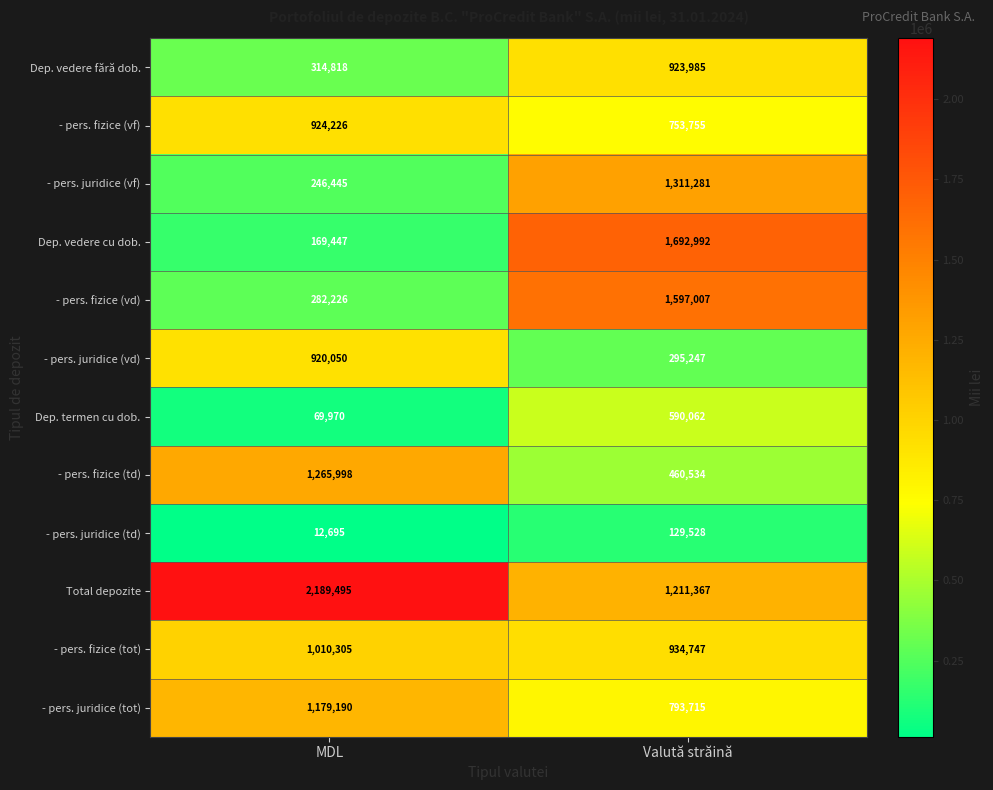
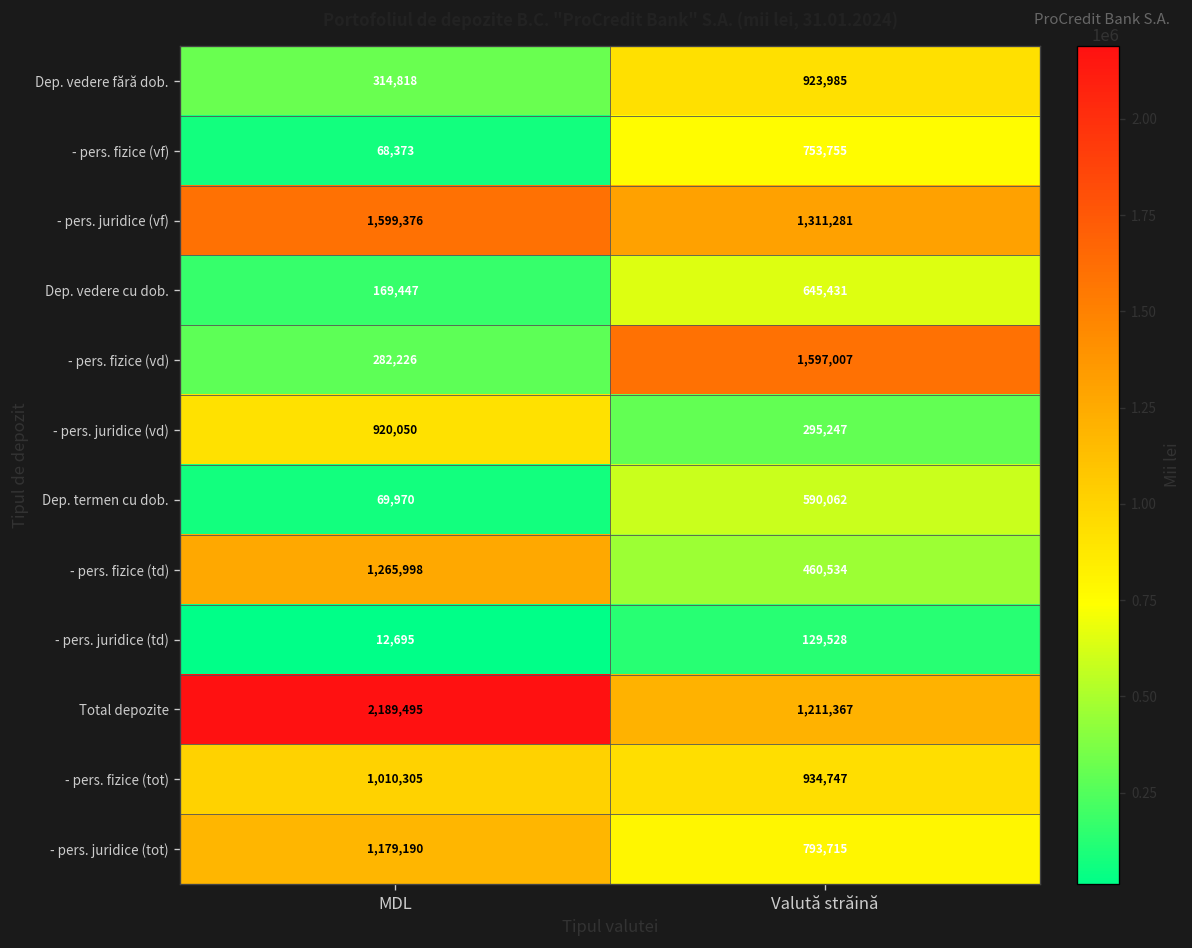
- pers. fizice (vf), MDL: 924,226 -> 68,373
- pers. juridice (vf), MDL: 246,445 -> 1,599,376
Dep. vedere cu dob., Valută străină: 1,692,992 -> 645,431
